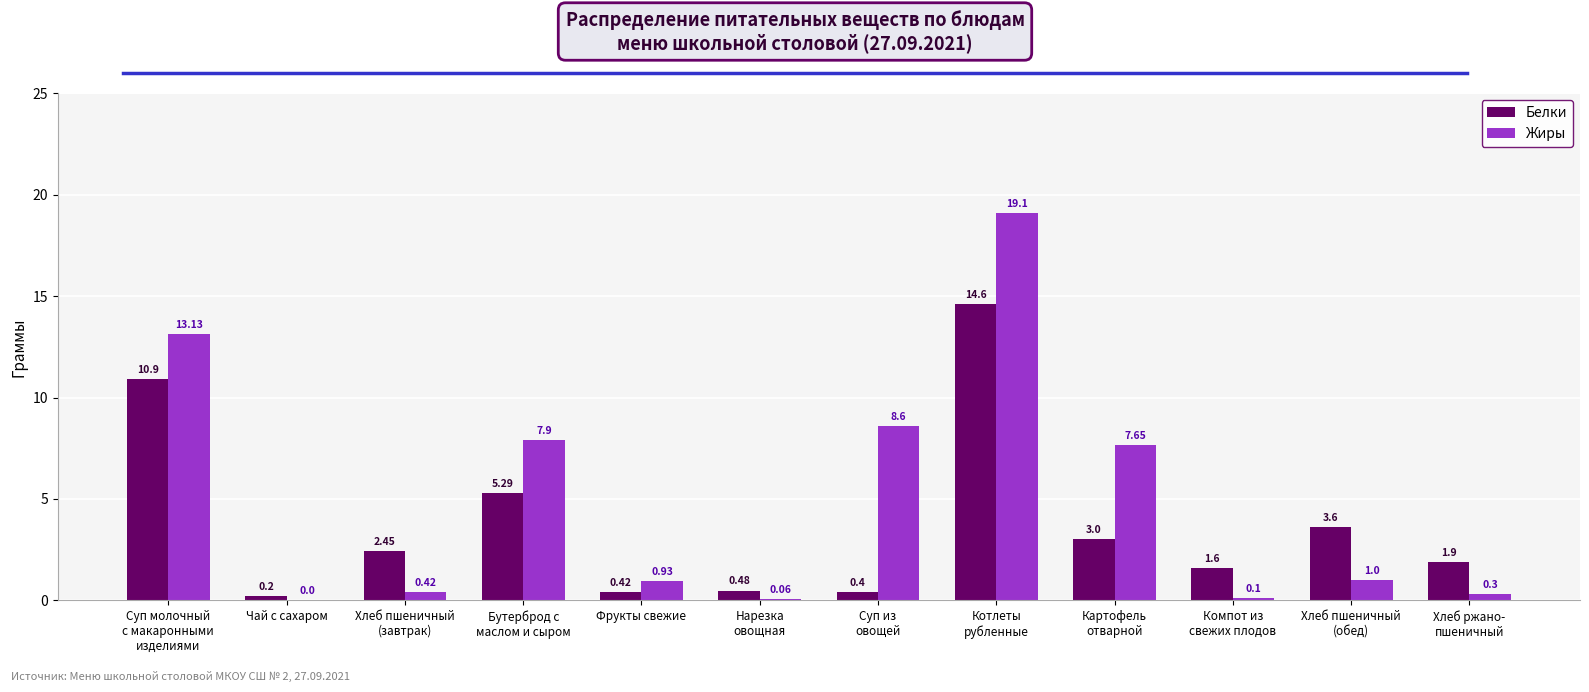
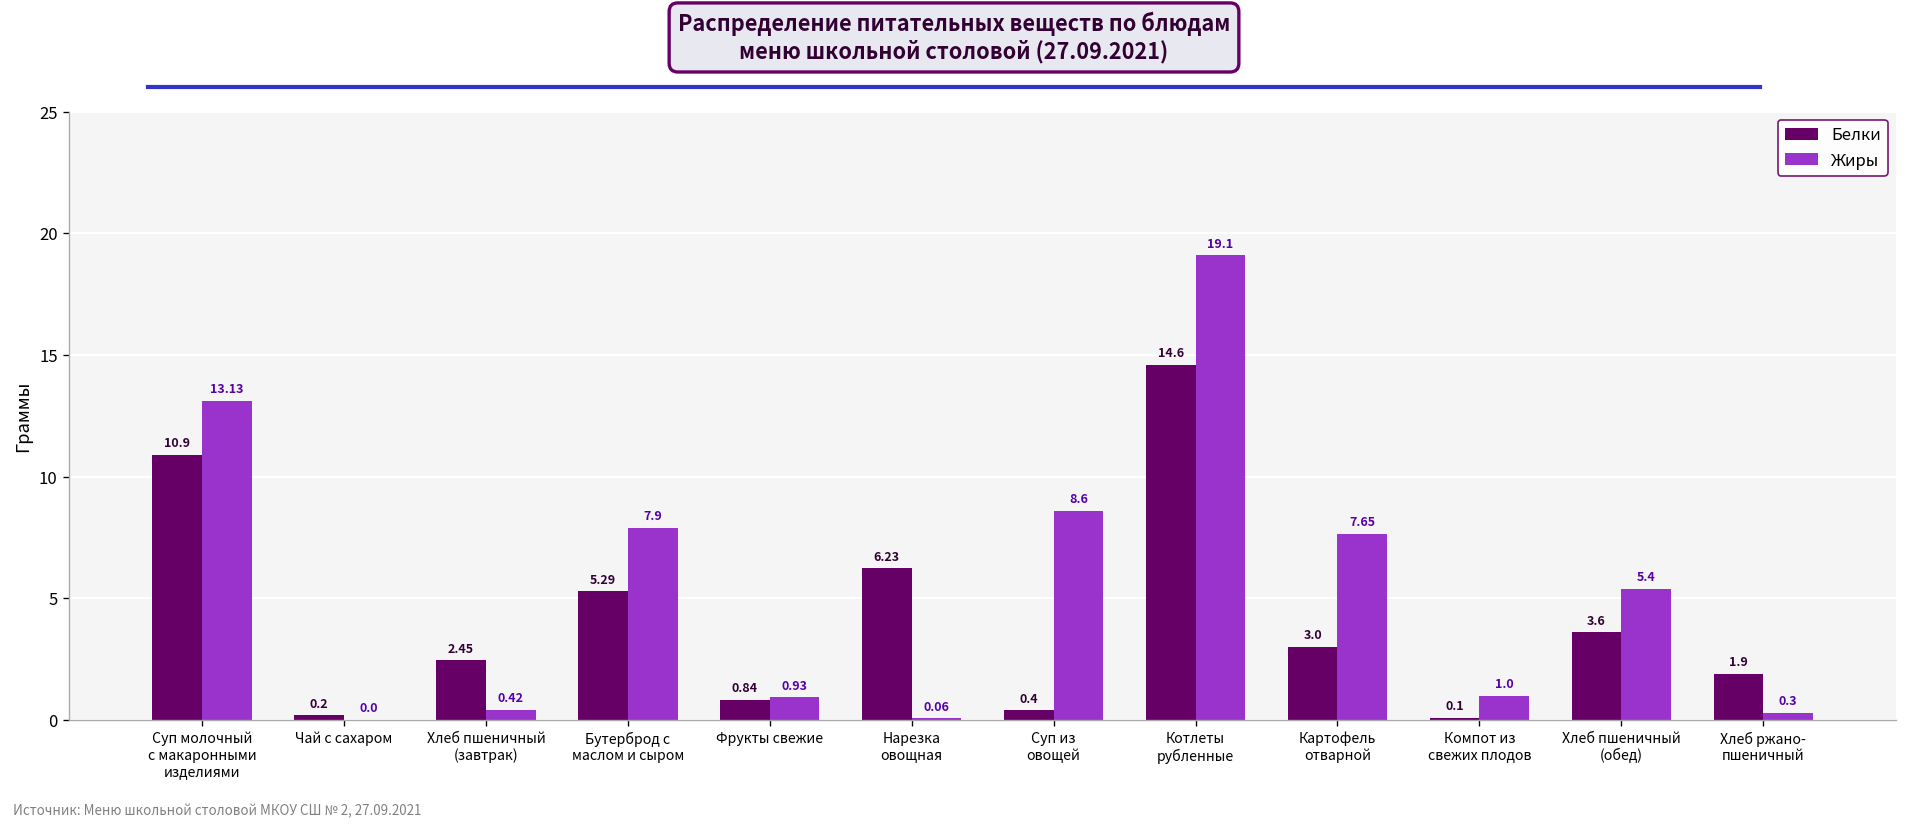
Белки, Фрукты свежие: 0.42 -> 0.84
Белки, Нарезка овощная: 0.48 -> 6.23
Белки, Компот из свежих плодов: 1.6 -> 0.1
Жиры, Компот из свежих плодов: 0.1 -> 1.0
Жиры, Хлеб пшеничный (обед): 1.0 -> 5.4
